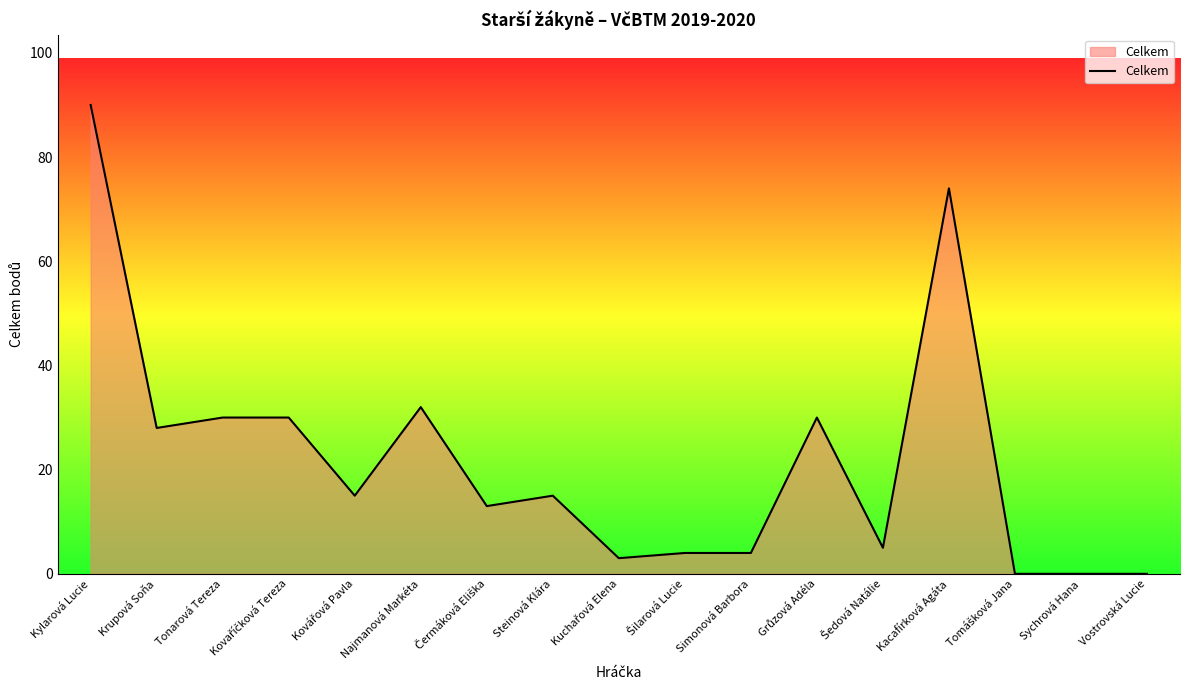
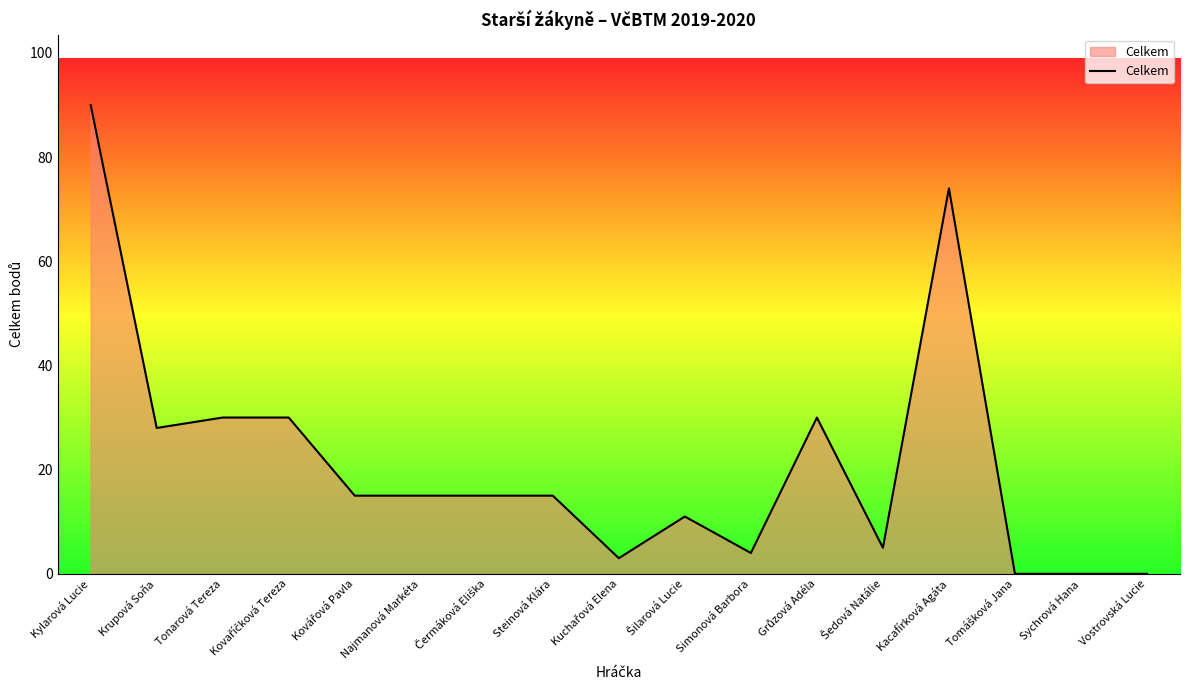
Najmanová Markéta: 32 -> 15
Čermáková Eliška: 13 -> 15
Šilarová Lucie: 4 -> 11
